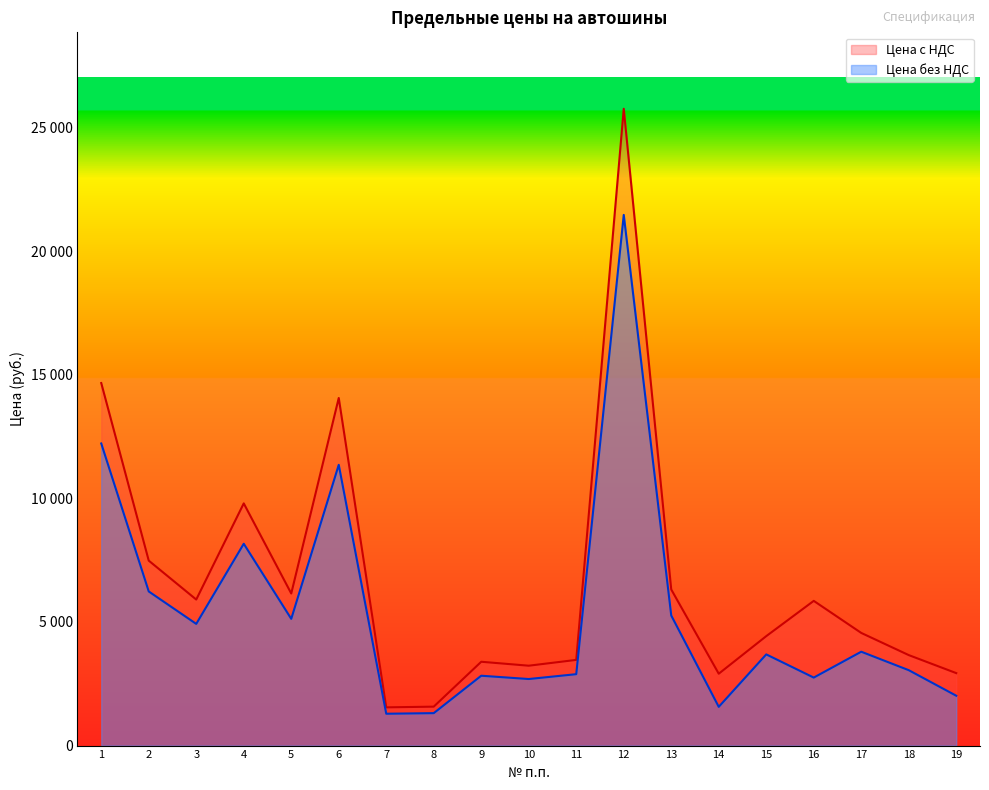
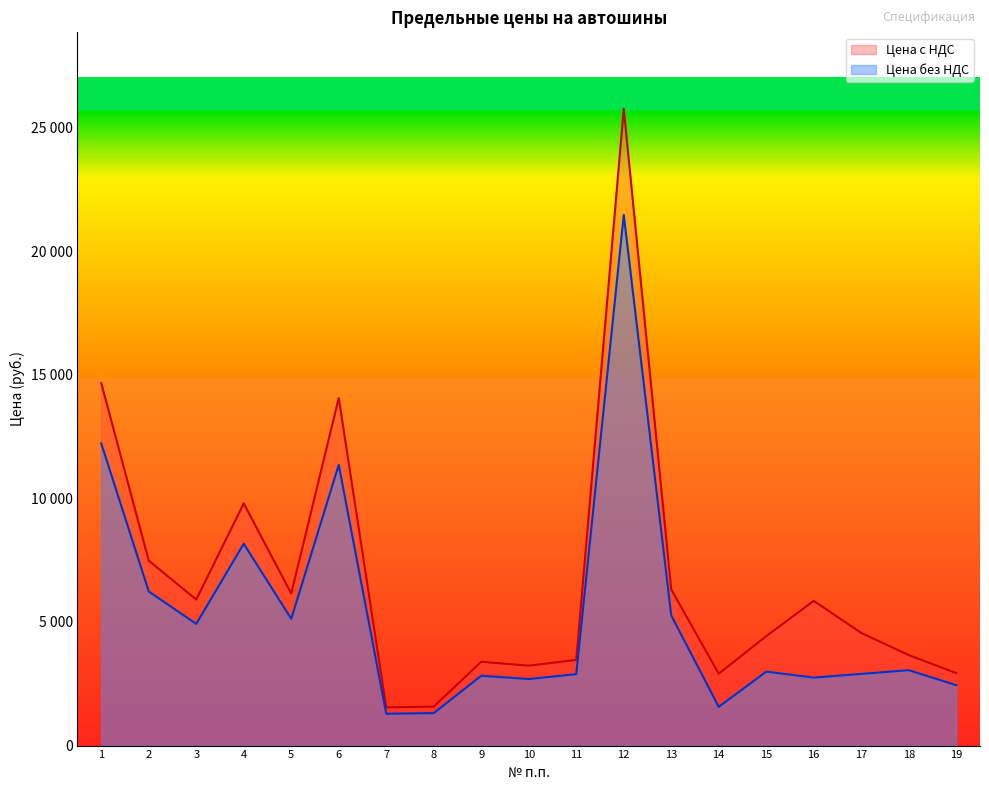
Цена без НДС, 15: 3700 -> 3000
Цена без НДС, 17: 3800 -> 2900
Цена без НДС, 19: 2000 -> 2400
